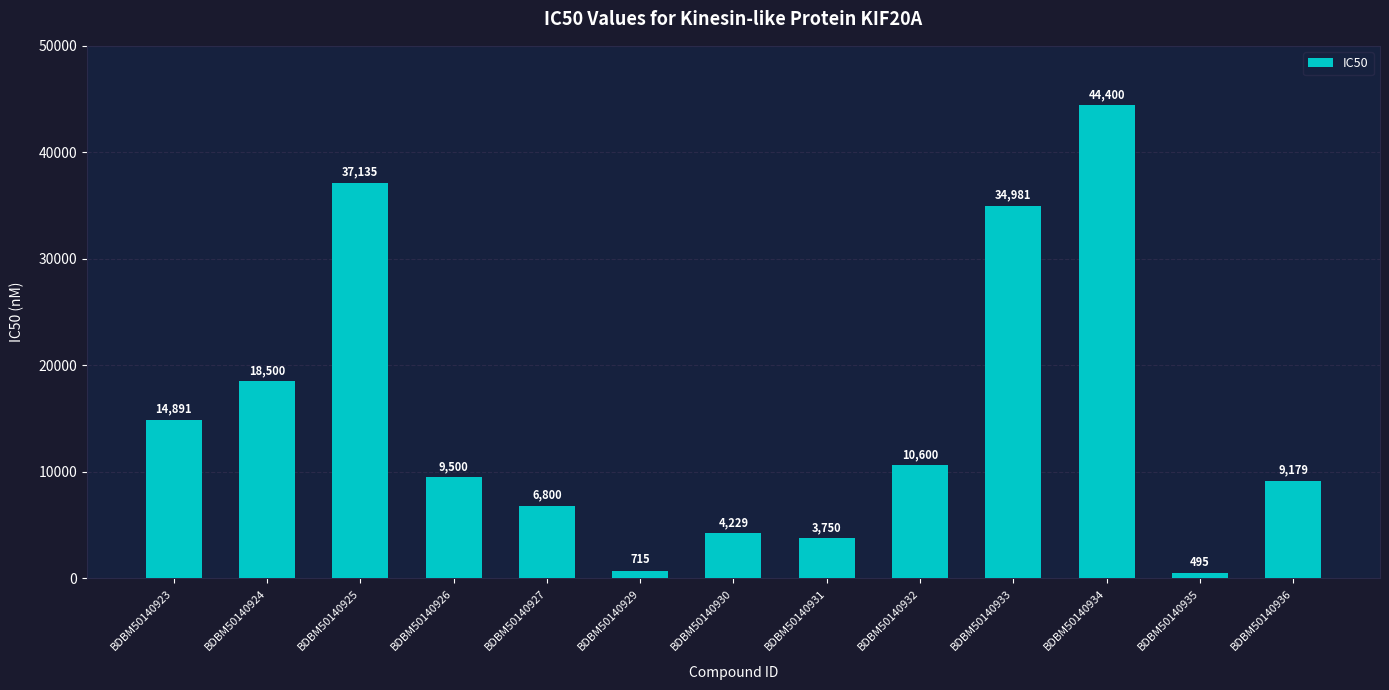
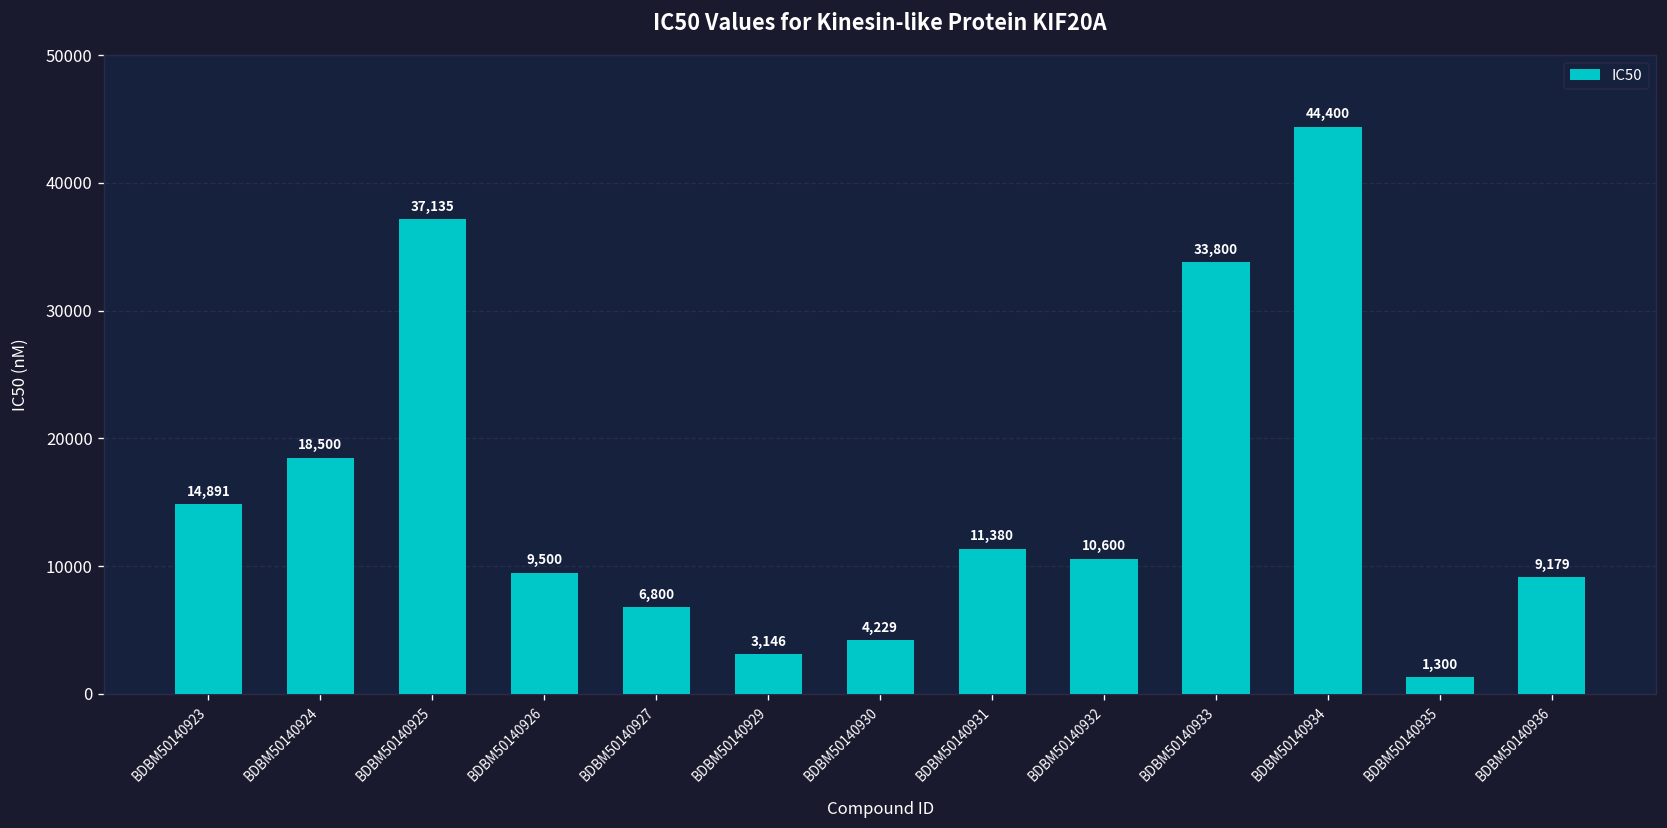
BDBM50140929: 715 -> 3,146
BDBM50140931: 3,750 -> 11,380
BDBM50140933: 34,981 -> 33,800
BDBM50140935: 495 -> 1,300
